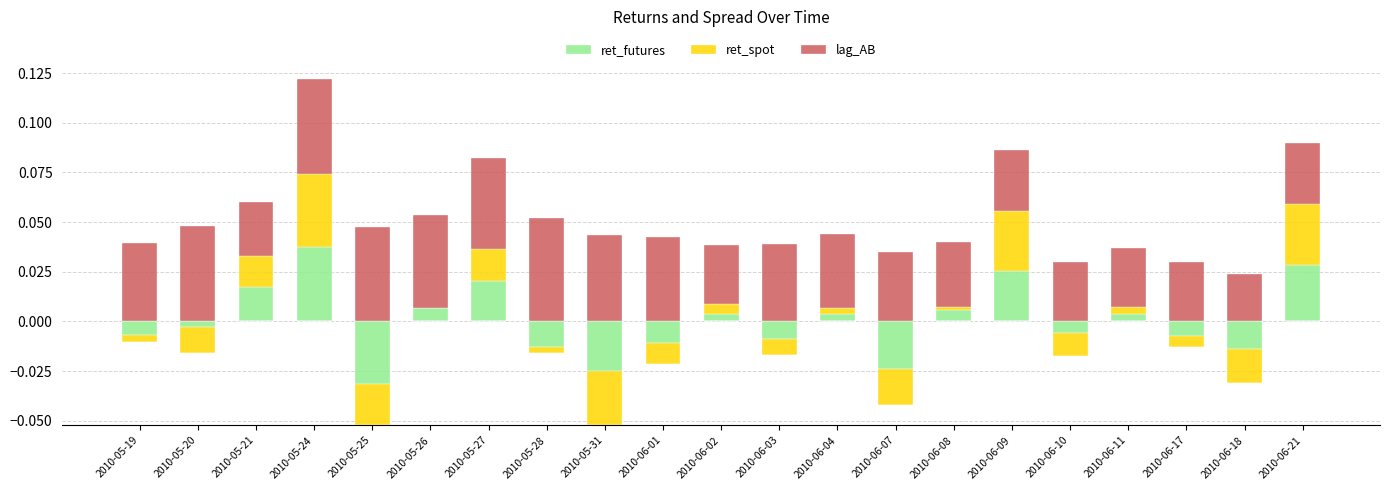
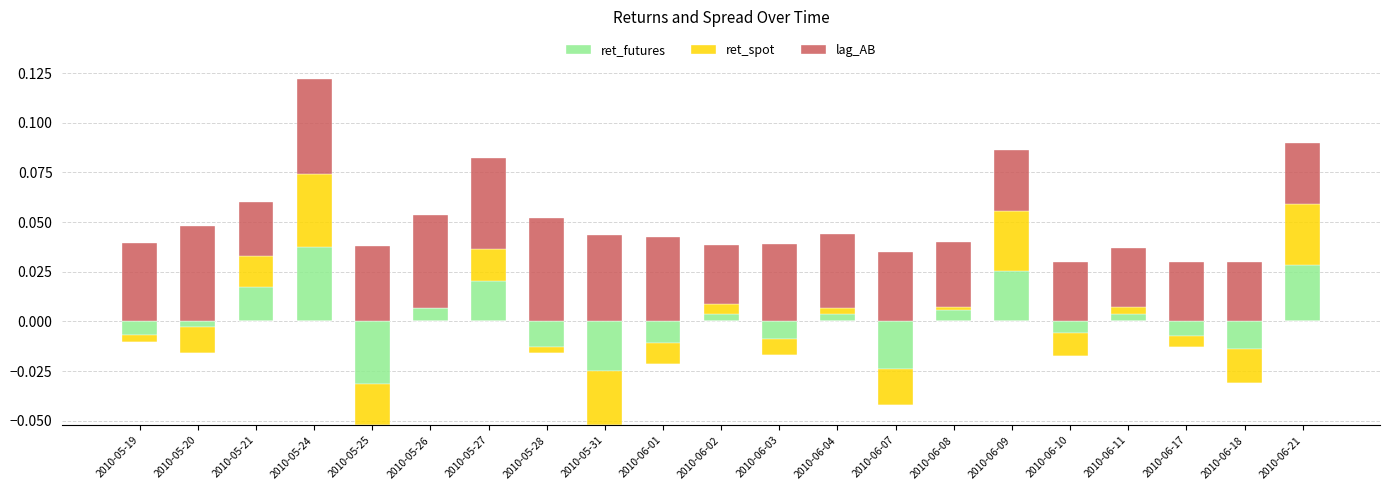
lag_AB, 2010-05-25: 0.047 -> 0.038
lag_AB, 2010-06-18: 0.024 -> 0.030
